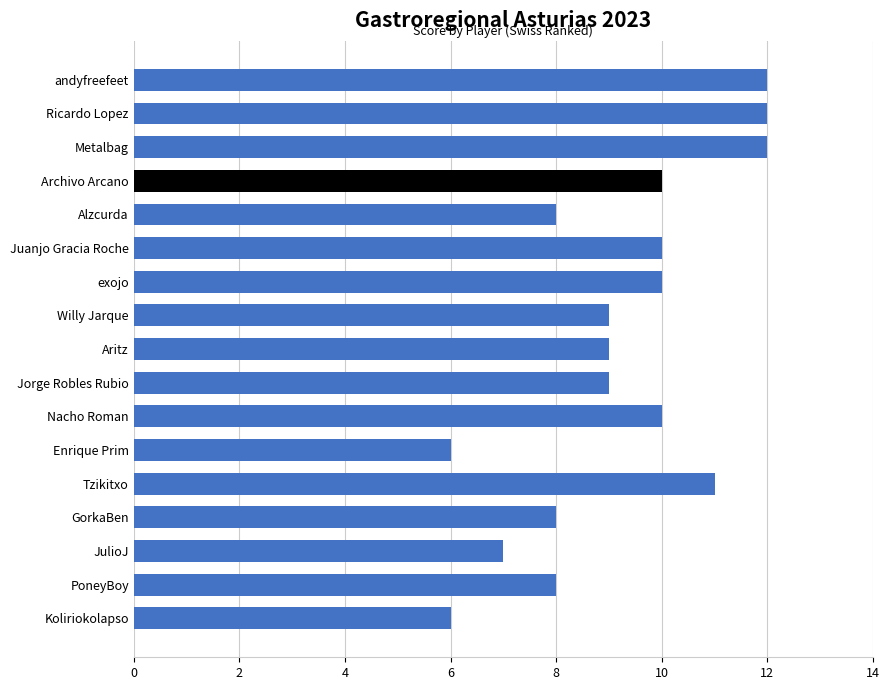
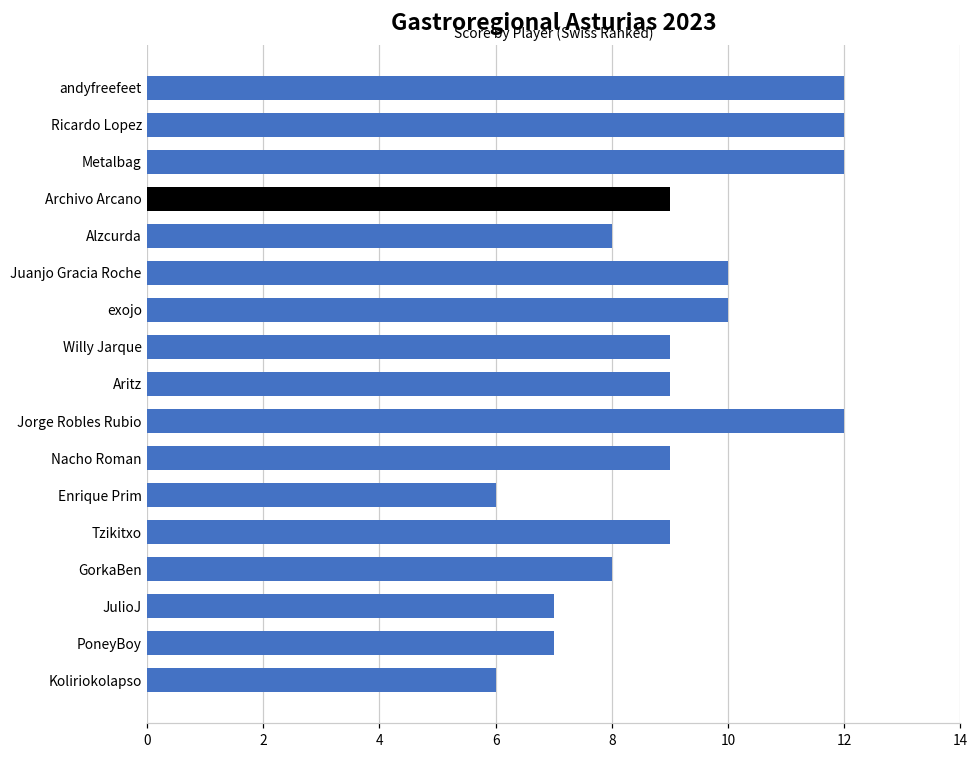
Archivo Arcano: 10 -> 9
Jorge Robles Rubio: 9 -> 12
Nacho Roman: 10 -> 9
Tzikitxo: 11 -> 9
PoneyBoy: 8 -> 7
